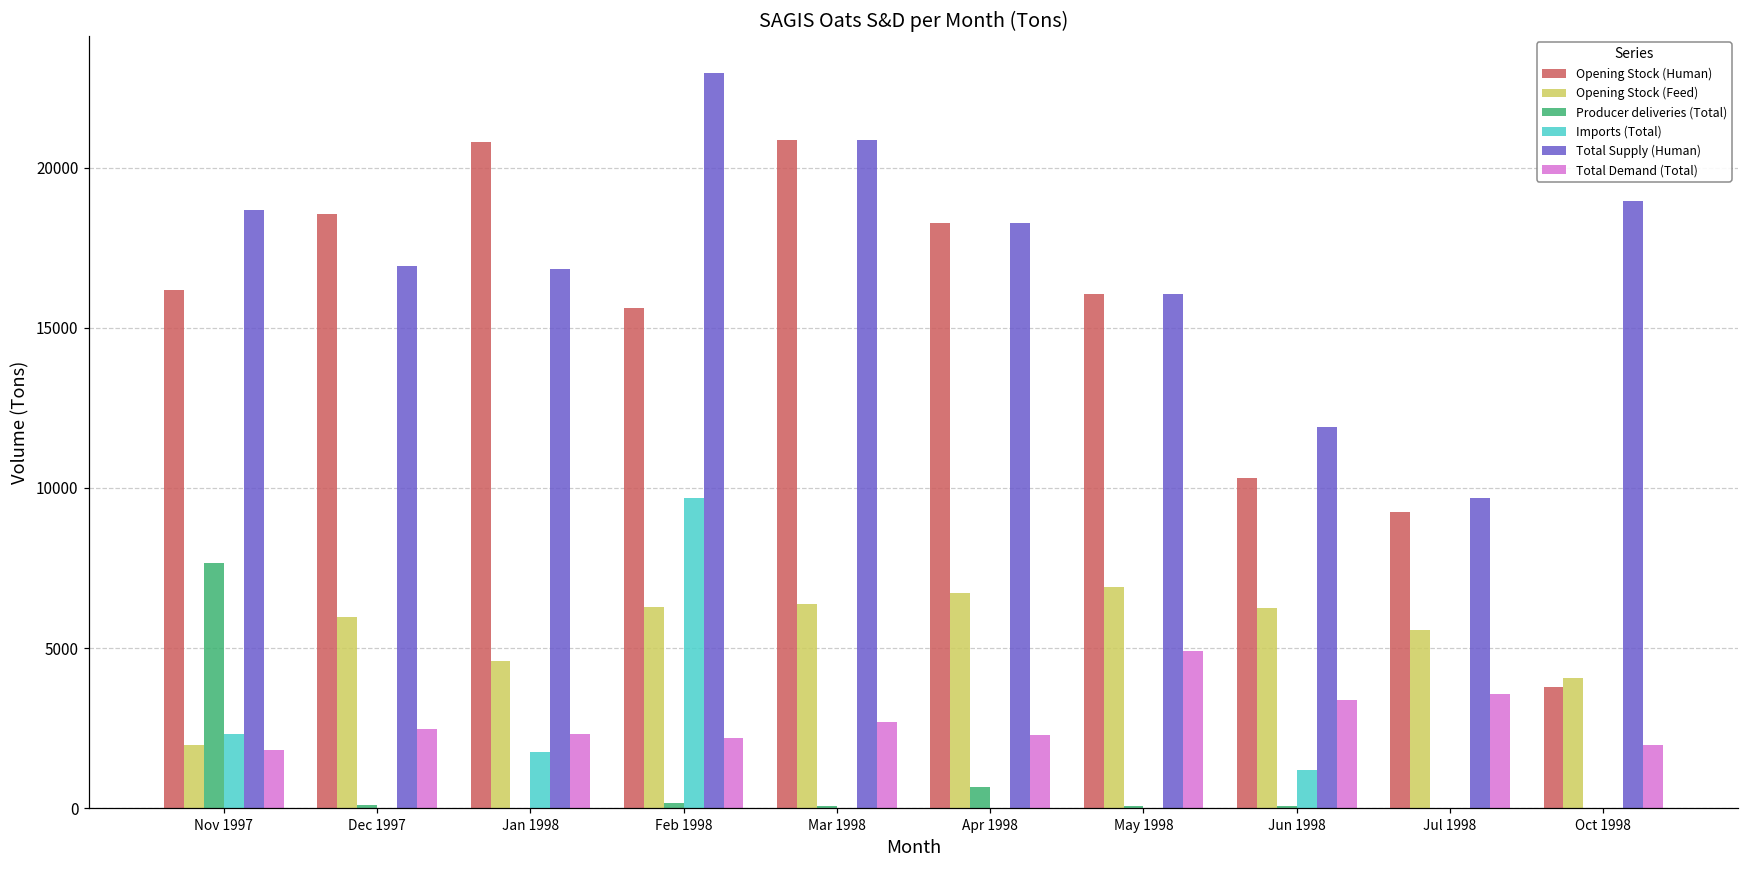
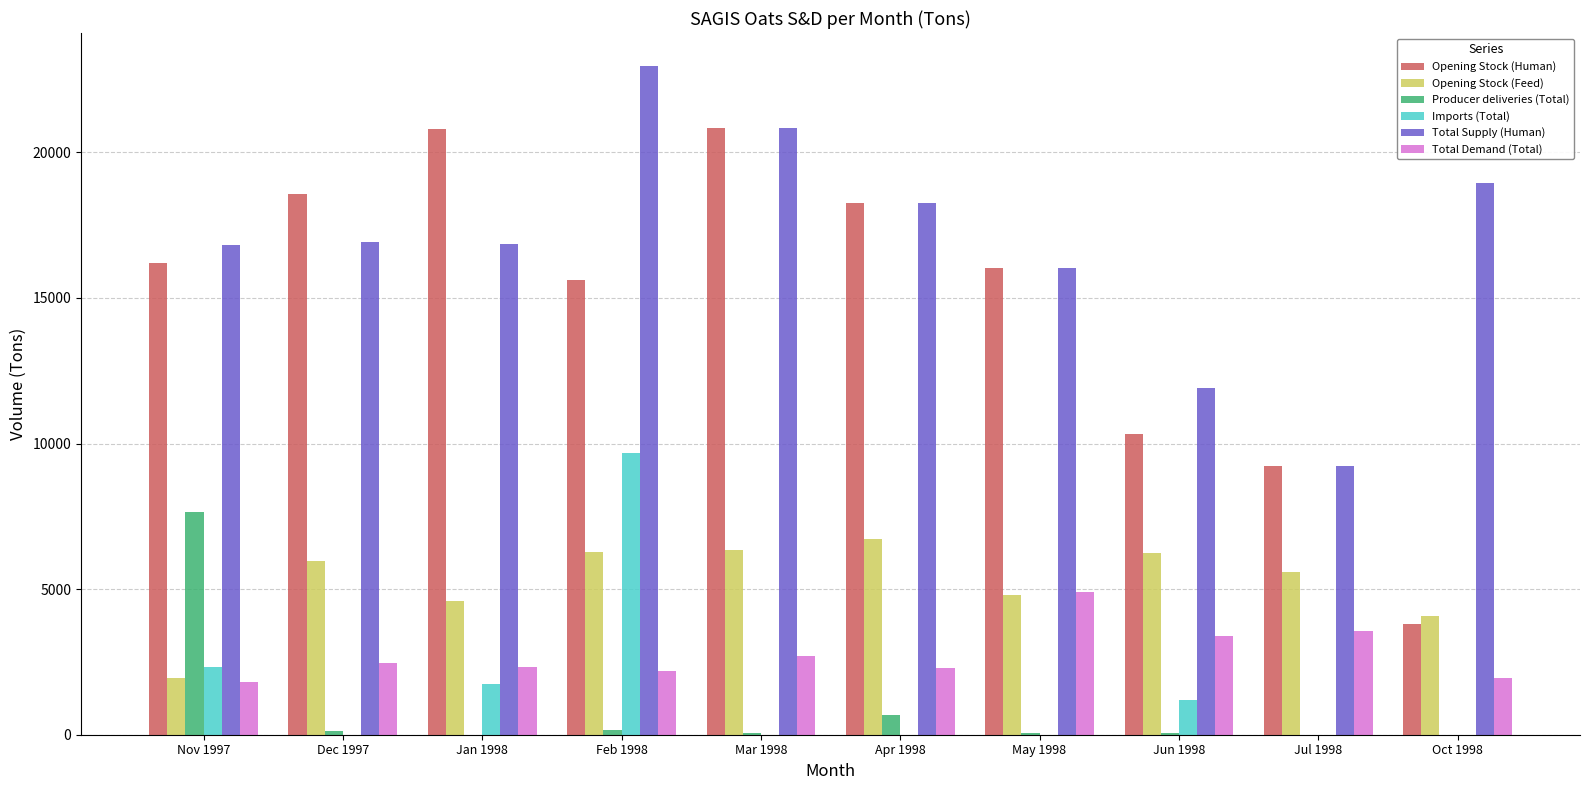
Total Supply (Human), Nov 1997: 18700 -> 16800
Opening Stock (Feed), May 1998: 6900 -> 4800
Total Supply (Human), Jul 1998: 9700 -> 9200
